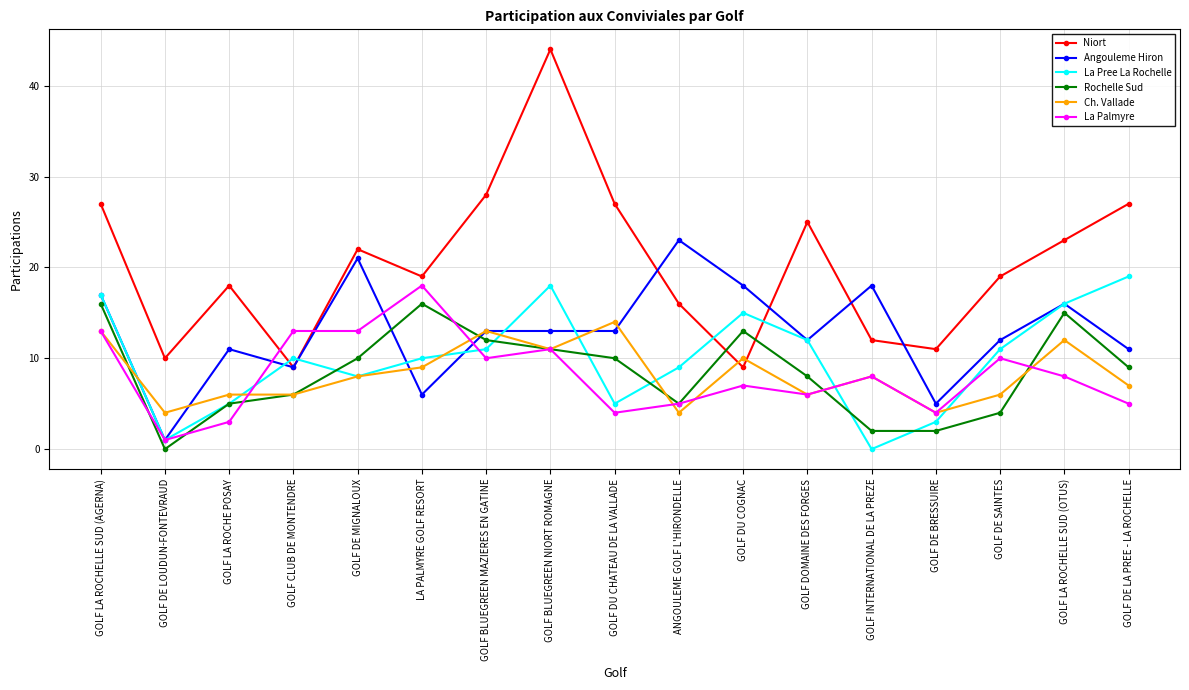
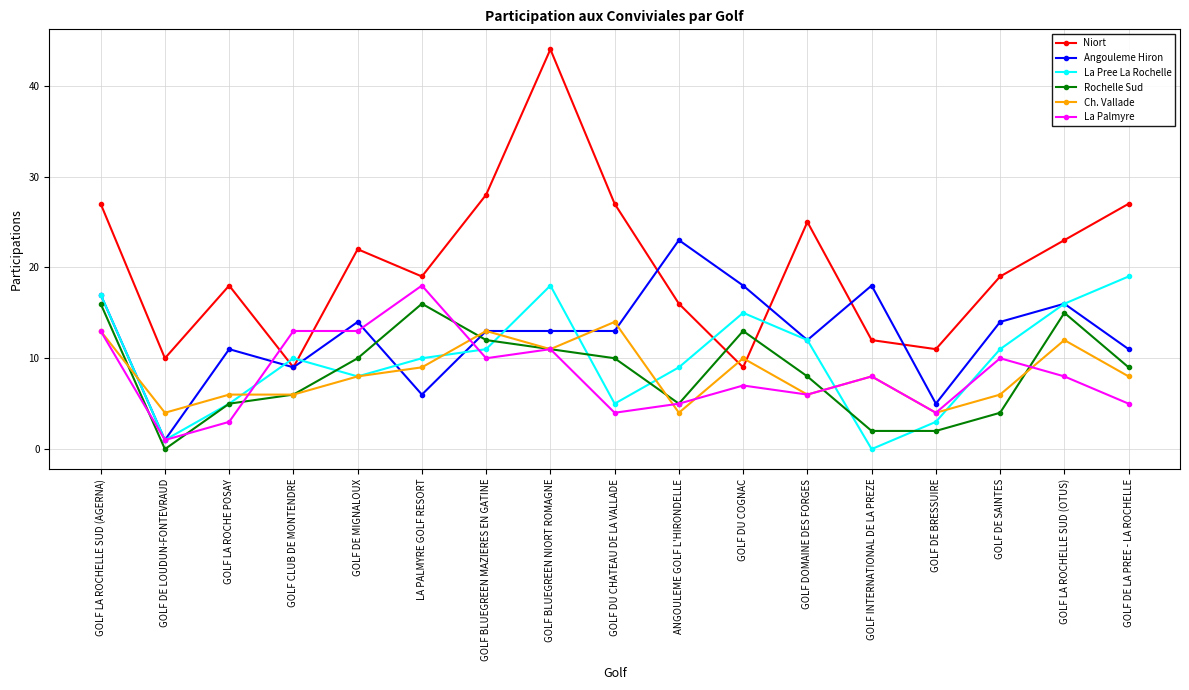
Angouleme Hiron, GOLF DE MIGNALOUX: 21 -> 14
Angouleme Hiron, GOLF DE SAINTES: 12 -> 14
Ch. Vallade, GOLF DE LA PREE - LA ROCHELLE: 7 -> 8
